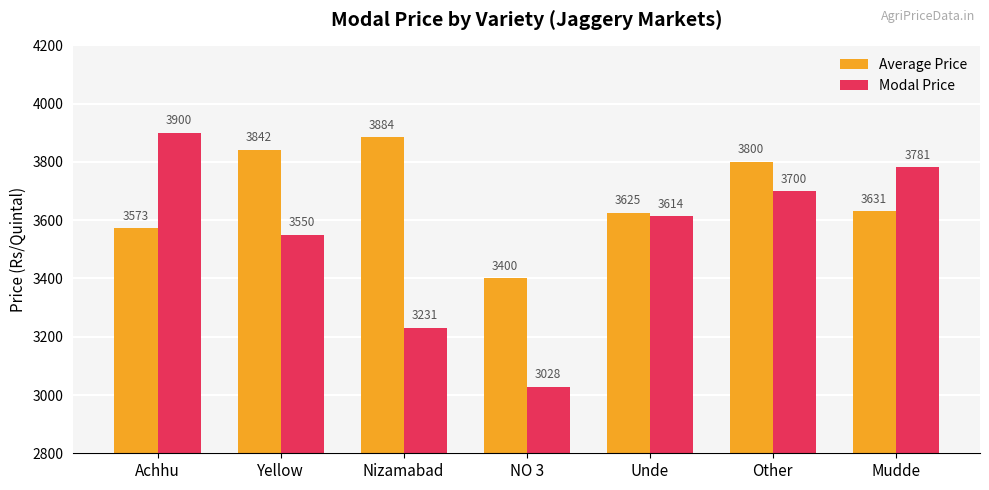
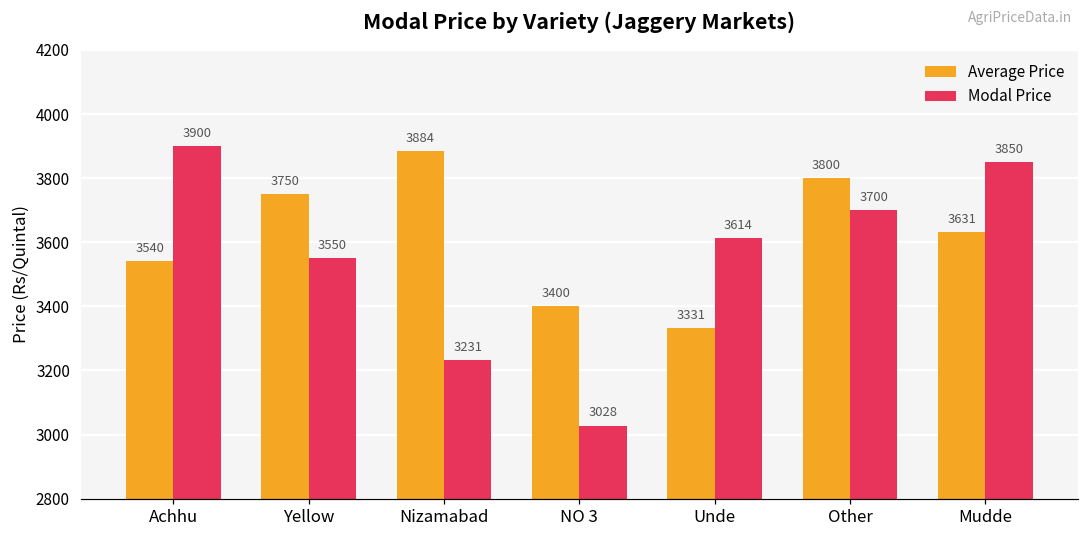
Average Price, Achhu: 3573 -> 3540
Average Price, Yellow: 3842 -> 3750
Average Price, Unde: 3625 -> 3331
Modal Price, Mudde: 3781 -> 3850
